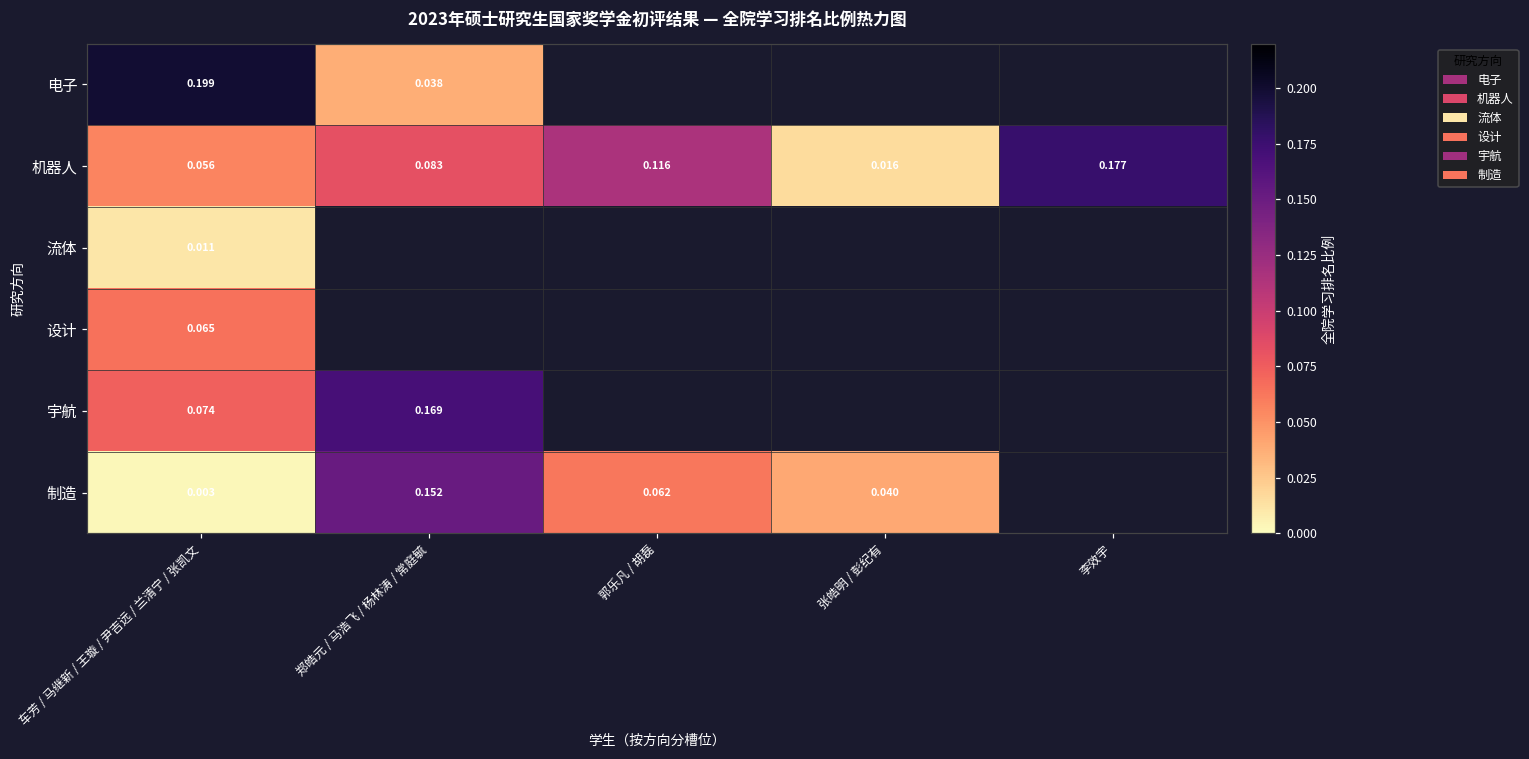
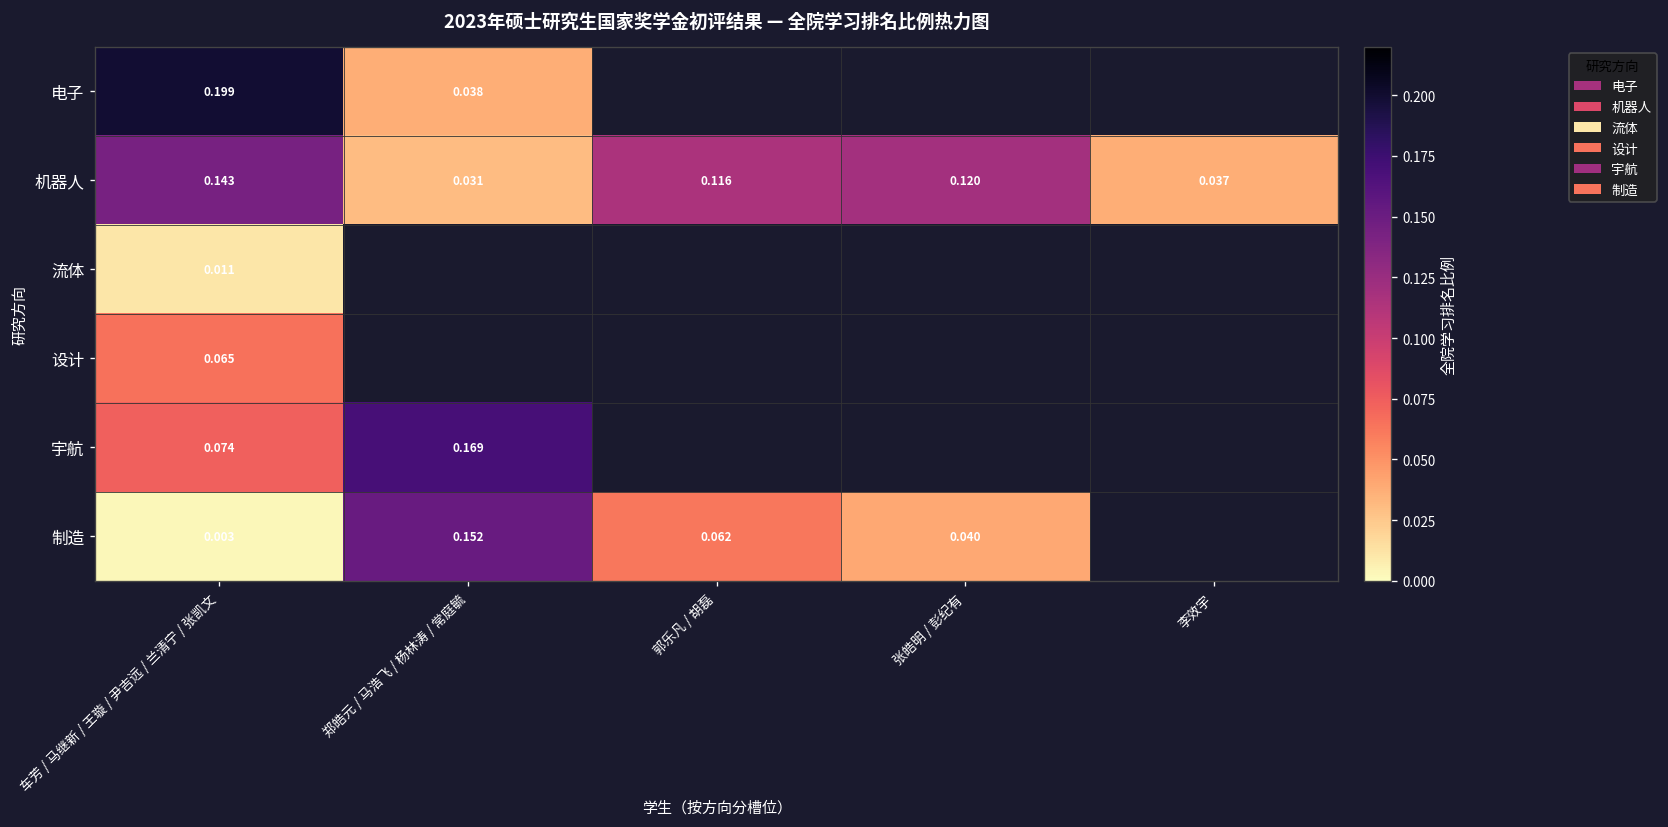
机器人, 车芳 / 马继新 / 王璇 / 尹吉远 / 兰清宁 / 张凯文: 0.056 -> 0.143
机器人, 郑皓元 / 马浩飞 / 杨林涛 / 常庭毓: 0.083 -> 0.031
机器人, 张皓明 / 彭纪有: 0.016 -> 0.120
机器人, 李效宇: 0.177 -> 0.037
